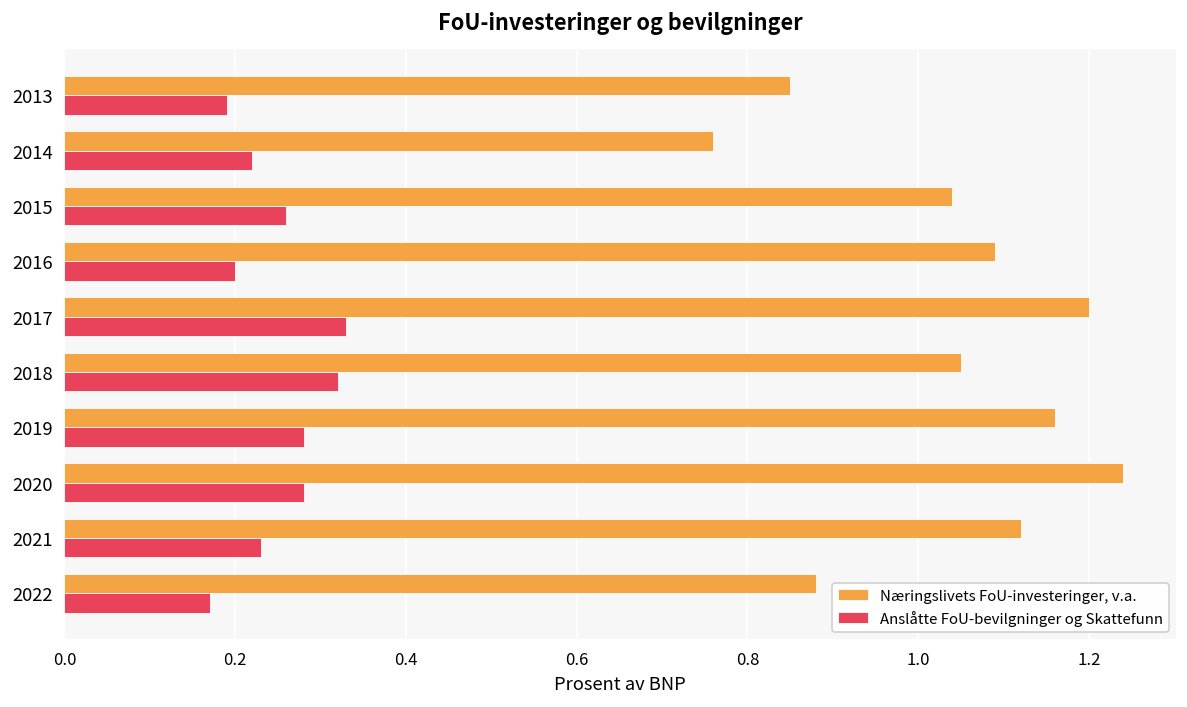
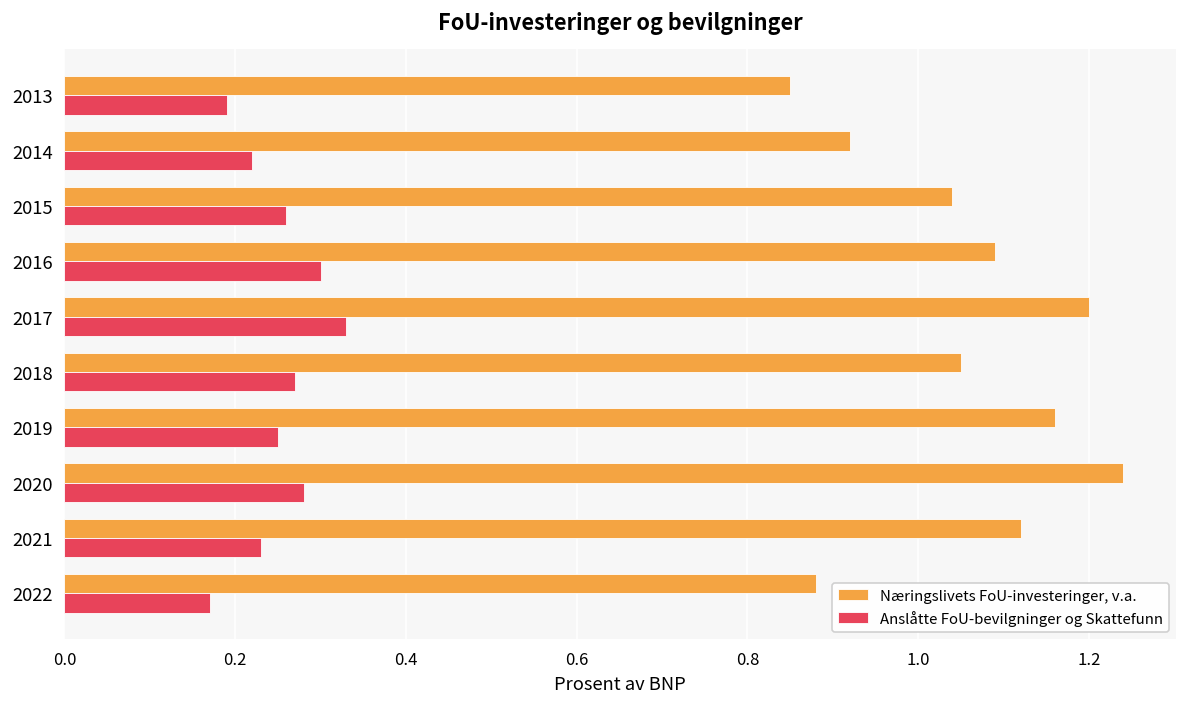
Næringslivets FoU-investeringer, v.a., 2014: 0.76 -> 0.92
Anslåtte FoU-bevilgninger og Skattefunn, 2016: 0.2 -> 0.3
Anslåtte FoU-bevilgninger og Skattefunn, 2018: 0.32 -> 0.27
Anslåtte FoU-bevilgninger og Skattefunn, 2019: 0.28 -> 0.25
